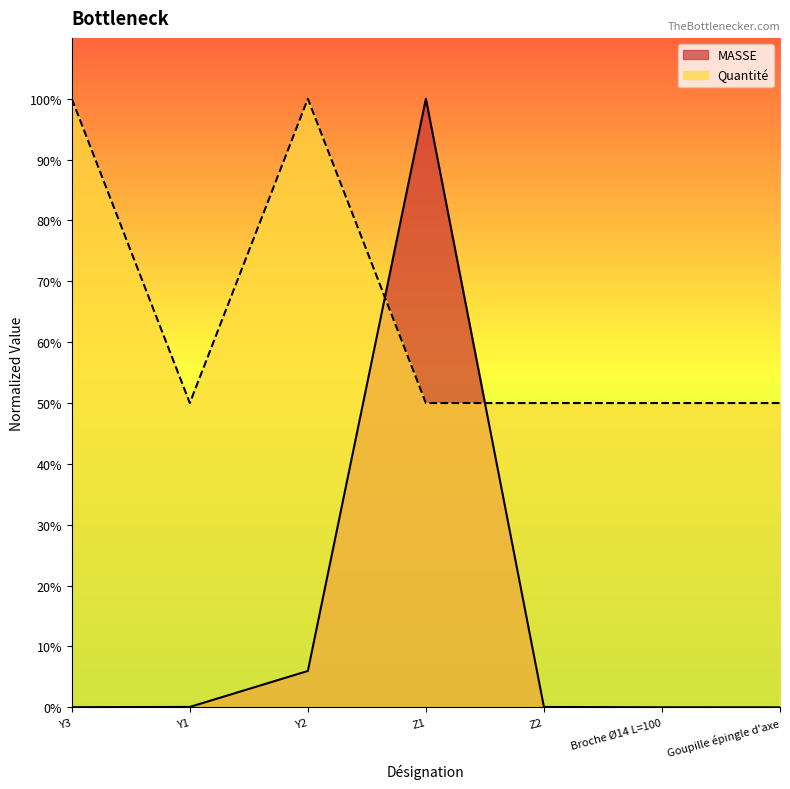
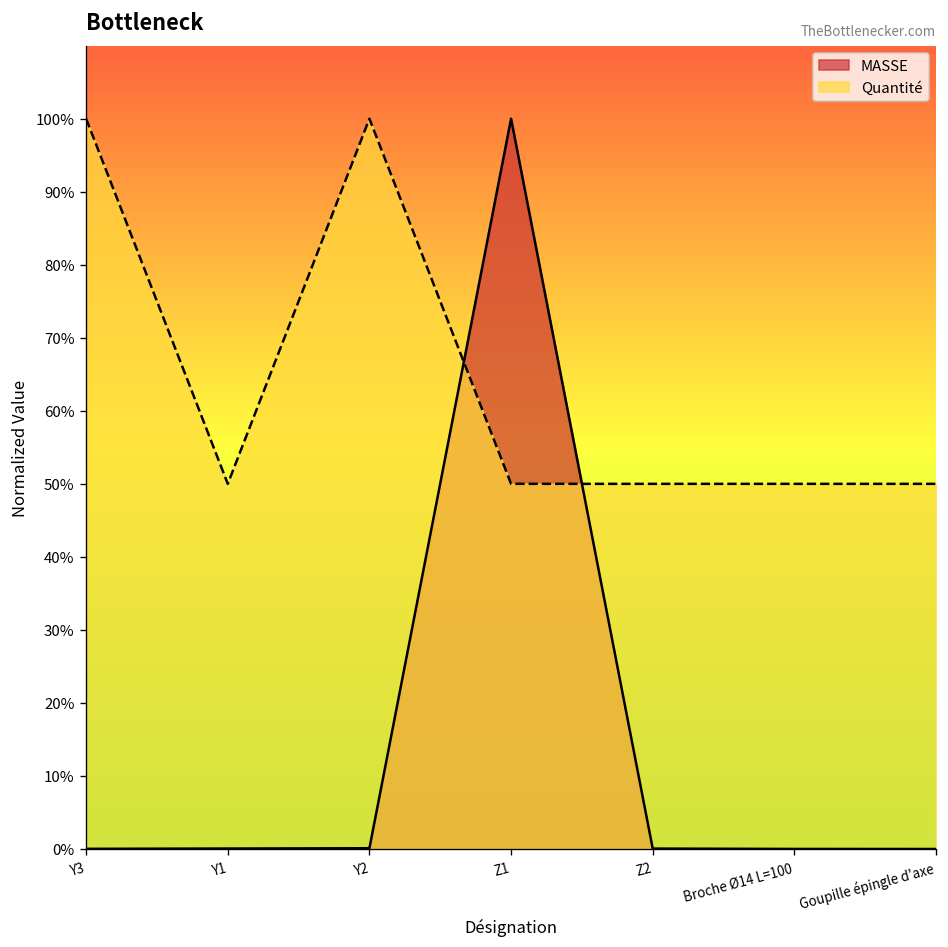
MASSE, Y2: 6% -> 0%
